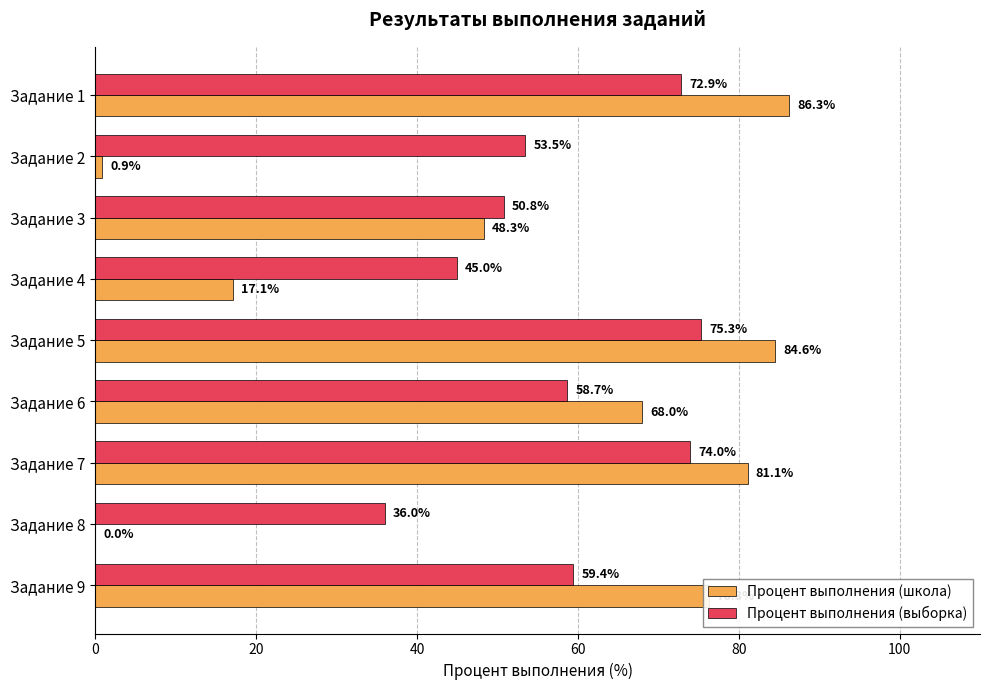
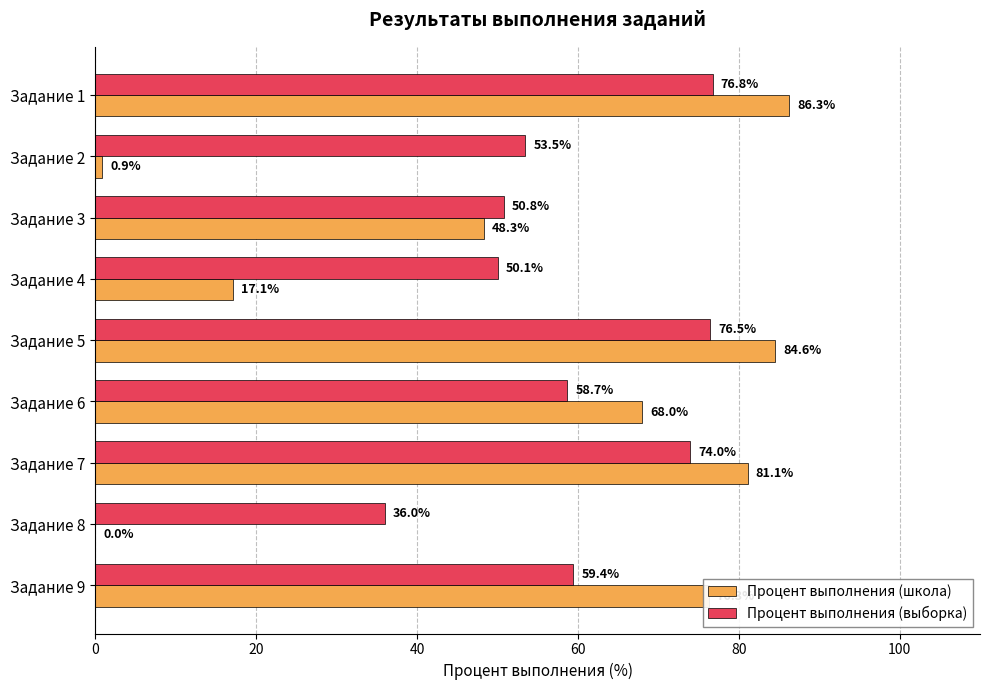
Процент выполнения (выборка), Задание 1: 72.9% -> 76.8%
Процент выполнения (выборка), Задание 4: 45.0% -> 50.1%
Процент выполнения (выборка), Задание 5: 75.3% -> 76.5%
